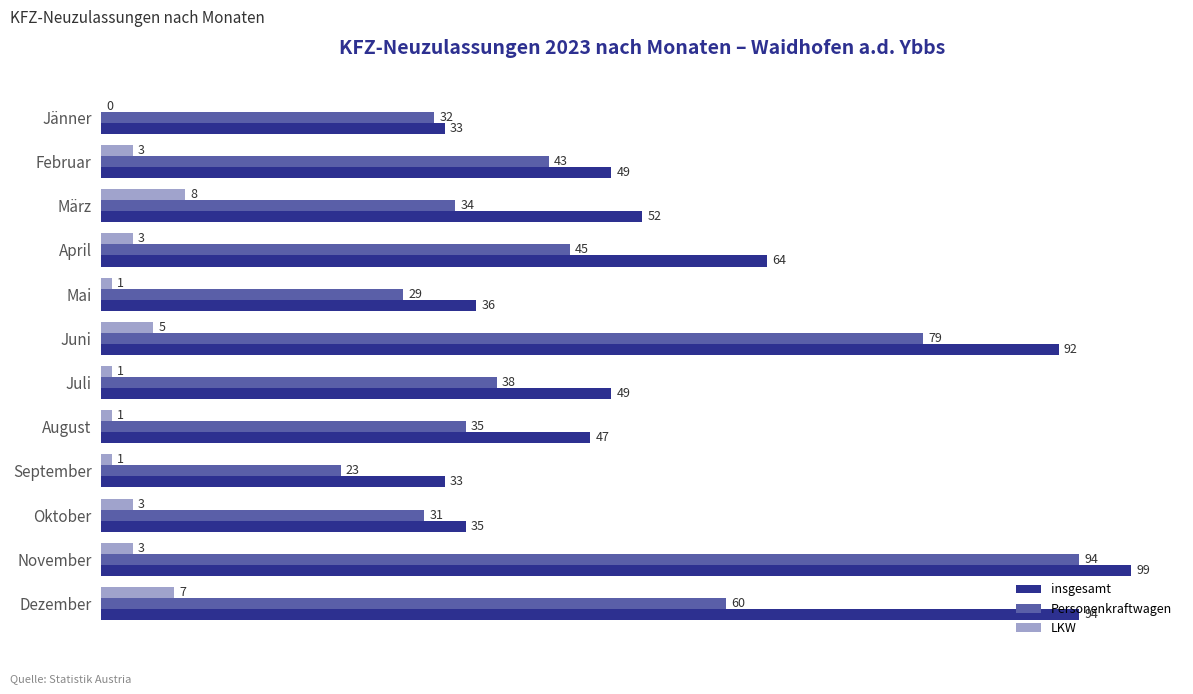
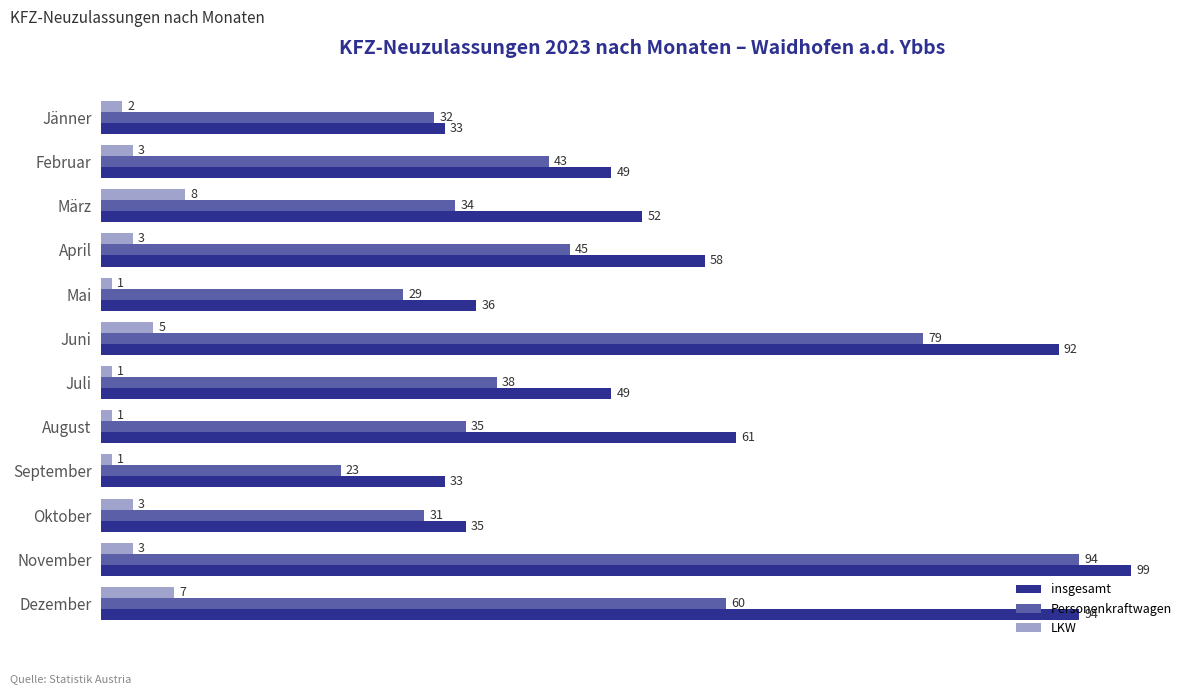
LKW, Jänner: 0 -> 2
insgesamt, April: 64 -> 58
insgesamt, August: 47 -> 61
